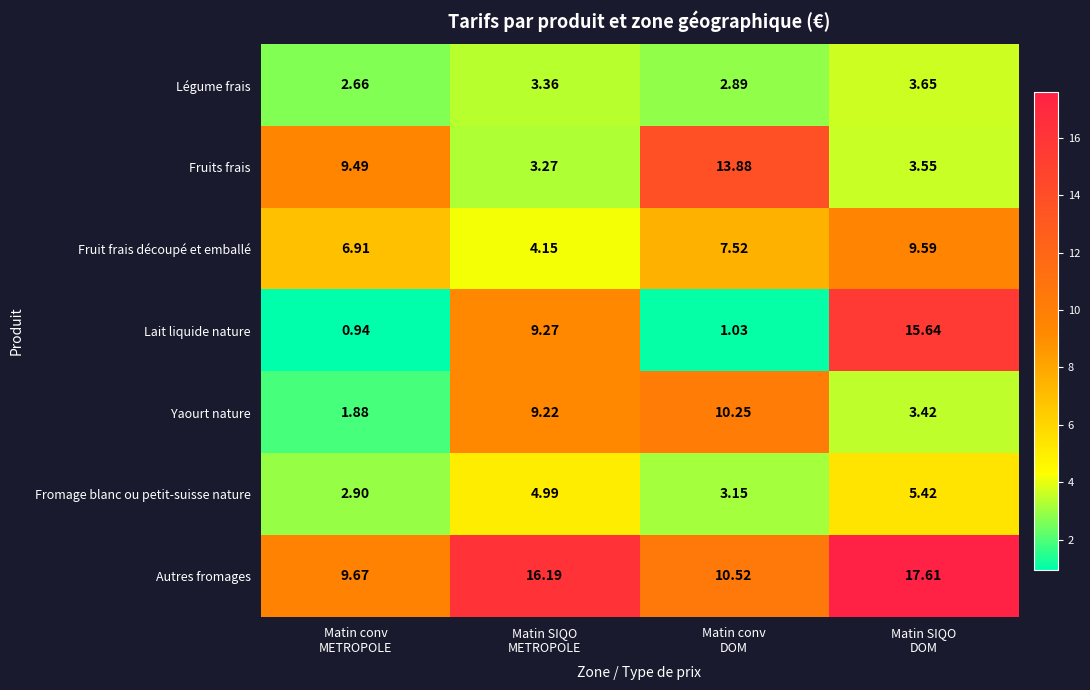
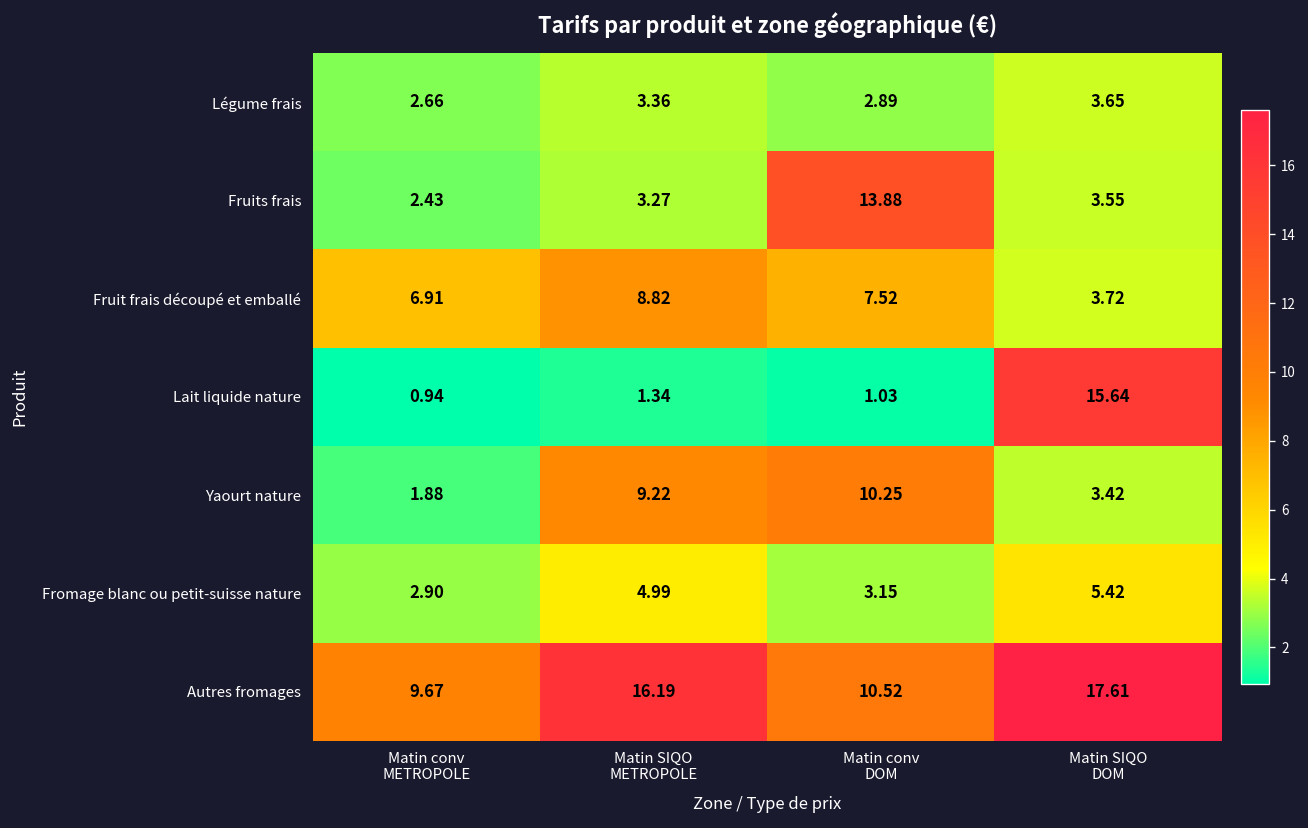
Fruits frais, Matin conv METROPOLE: 9.49 -> 2.43
Fruit frais découpé et emballé, Matin SIQO METROPOLE: 4.15 -> 8.82
Fruit frais découpé et emballé, Matin SIQO DOM: 9.59 -> 3.72
Lait liquide nature, Matin SIQO METROPOLE: 9.27 -> 1.34
